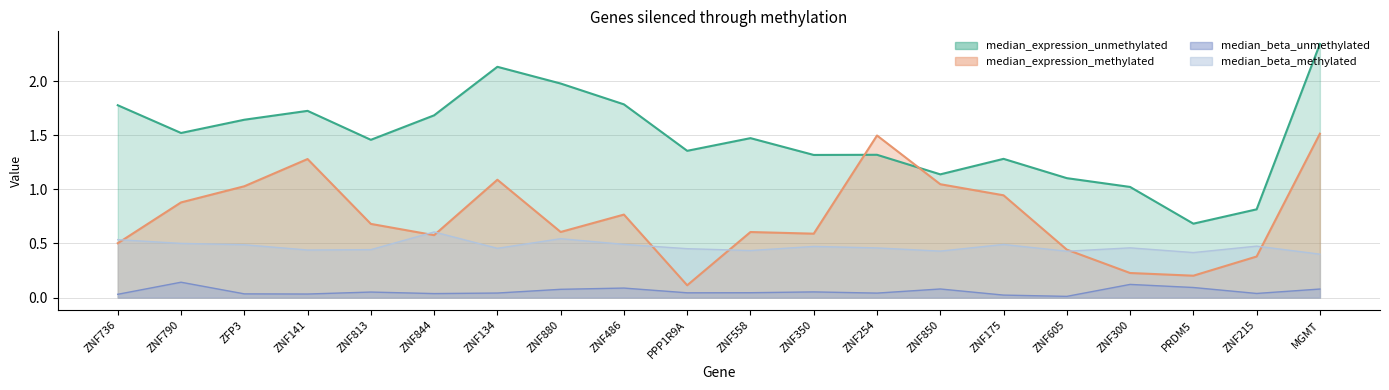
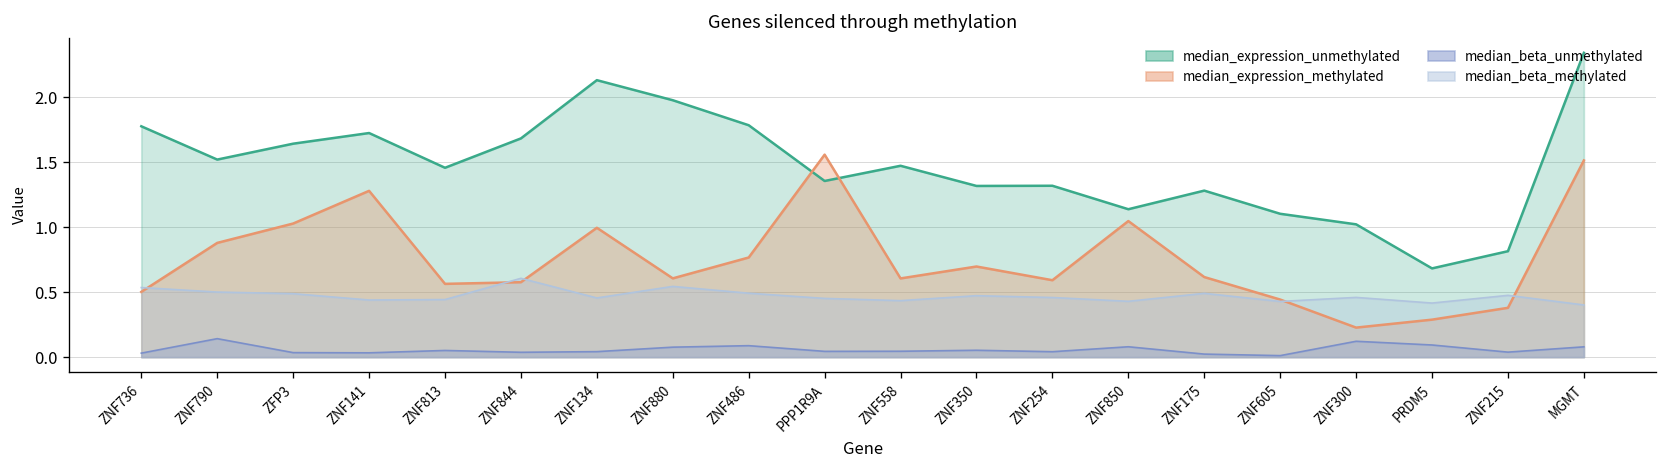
median_expression_methylated, ZNF813: 0.68 -> 0.56
median_expression_methylated, ZNF134: 1.09 -> 1.00
median_expression_methylated, PPP1R9A: 0.11 -> 1.56
median_expression_methylated, ZNF350: 0.59 -> 0.70
median_expression_methylated, ZNF254: 1.50 -> 0.59
median_expression_methylated, ZNF175: 0.95 -> 0.62
median_expression_methylated, PRDM5: 0.20 -> 0.29
